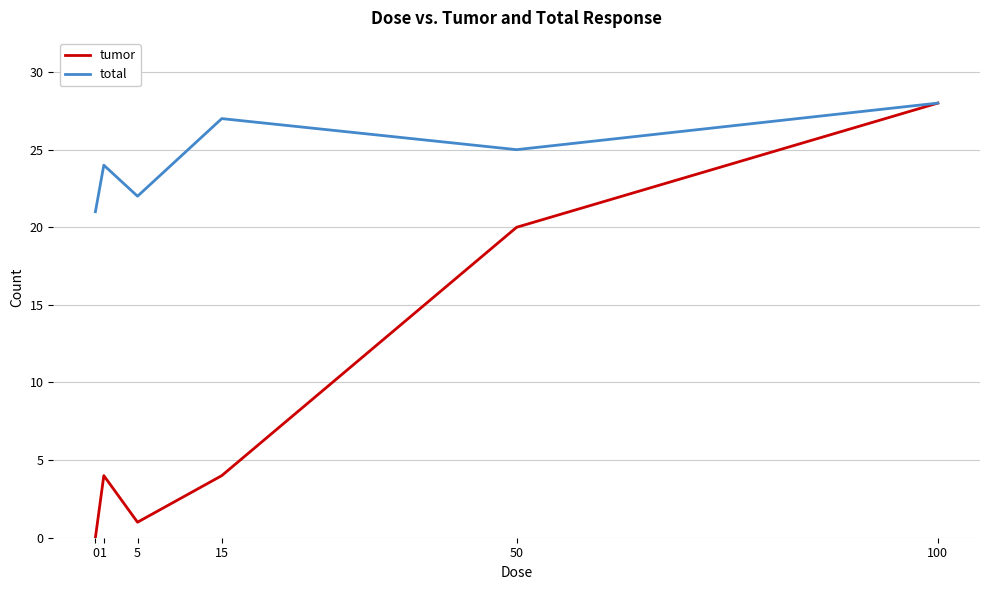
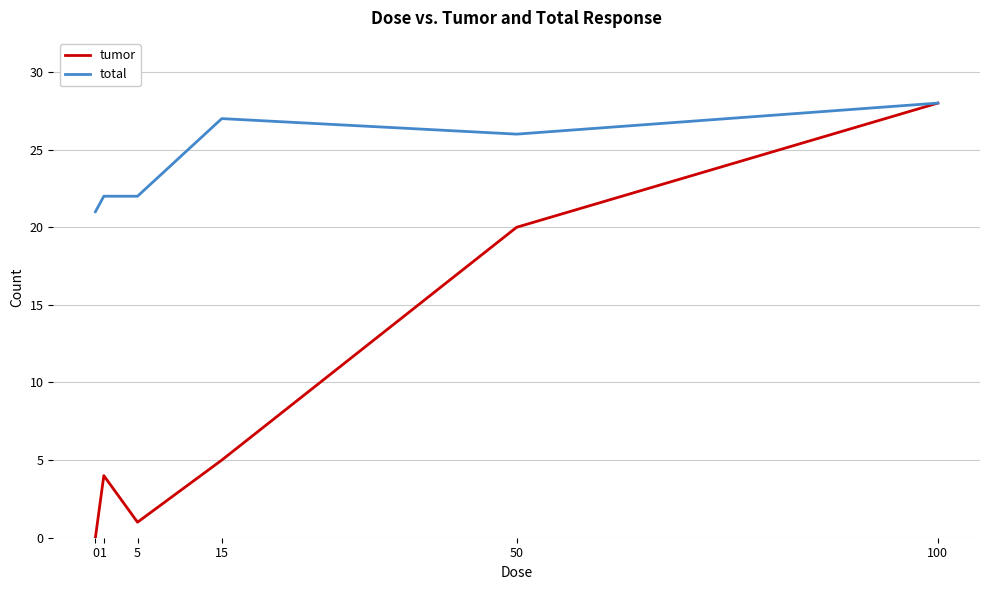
total, 1: 24 -> 22
tumor, 15: 4 -> 5
total, 50: 25 -> 26
